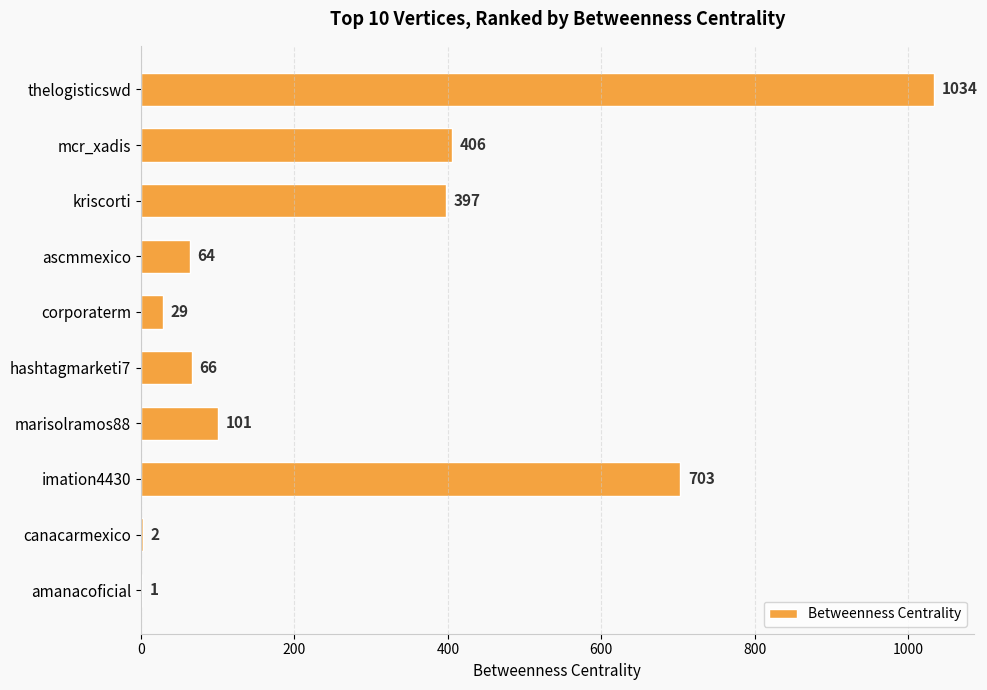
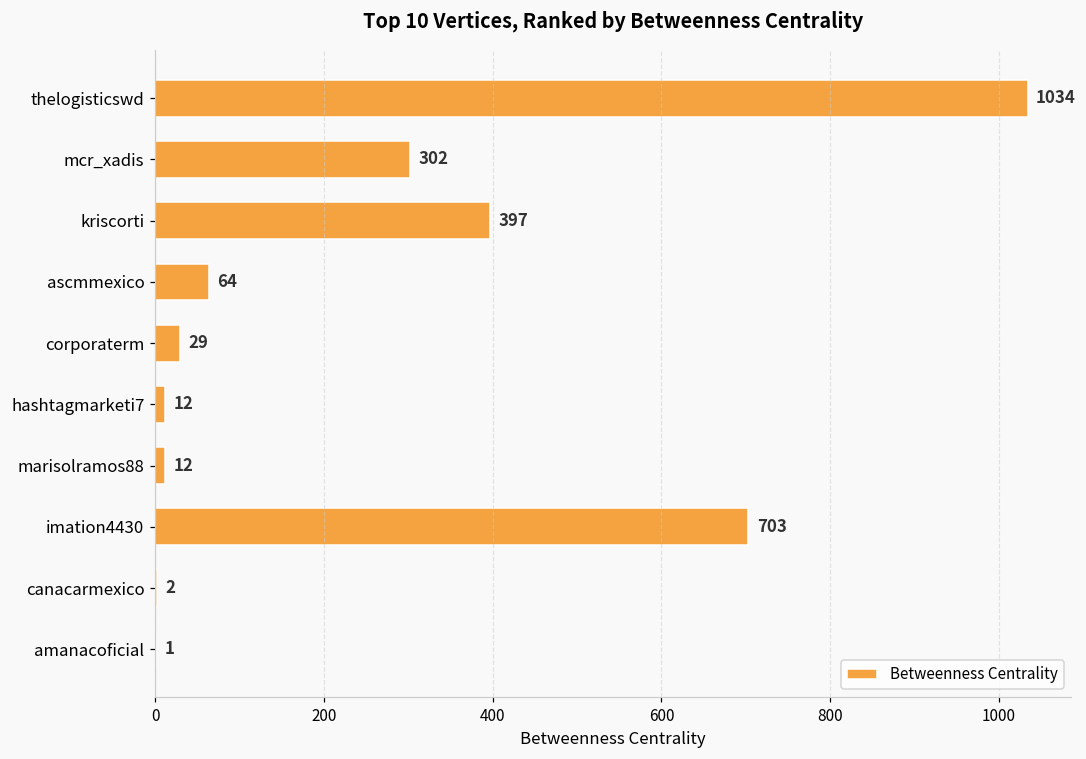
mcr_xadis: 406 -> 302
hashtagmarketi7: 66 -> 12
marisolramos88: 101 -> 12
